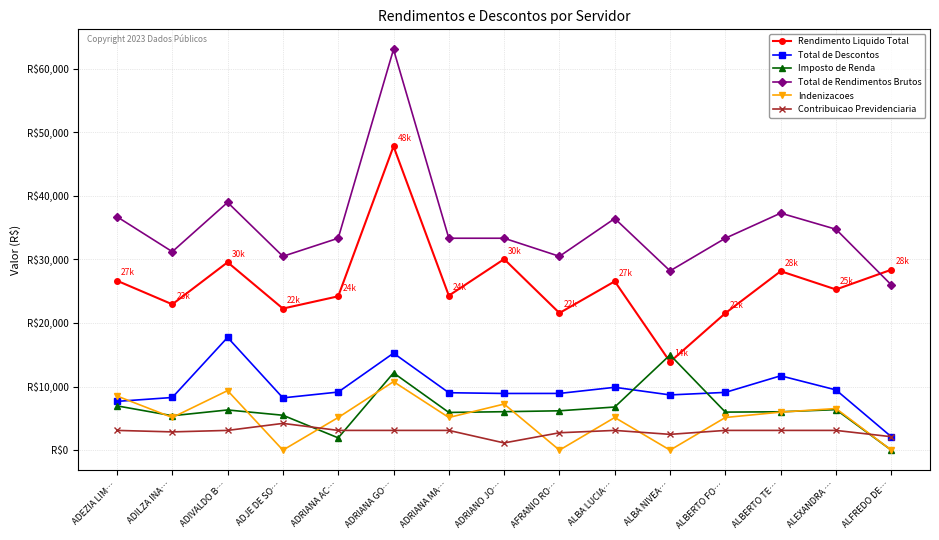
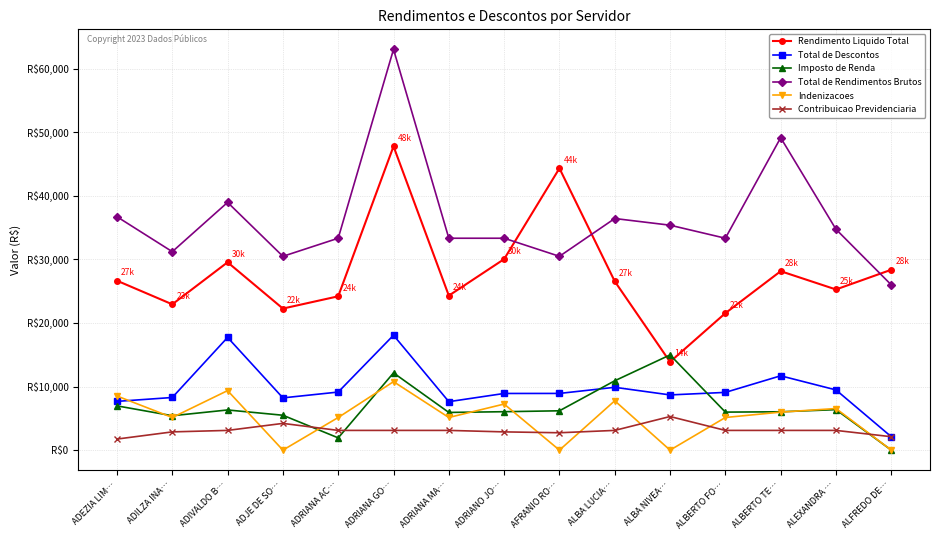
Contribuicao Previdenciaria, ADEZIA LIM…: R$3,000 -> R$2,000
Total de Descontos, ADRIANA GO…: R$15,000 -> R$18,000
Total de Descontos, ADRIANA MA…: R$9,000 -> R$8,000
Contribuicao Previdenciaria, ADRIANO JO…: R$1,000 -> R$3,000
Rendimento Liquido Total, AFRANIO RO…: 22k -> 44k
Imposto de Renda, ALBA LUCIA…: R$7,000 -> R$11,000
Indenizacoes, ALBA LUCIA…: R$5,000 -> R$8,000
Total de Rendimentos Brutos, ALBA NIVEA…: R$28,000 -> R$35,000
Contribuicao Previdenciaria, ALBA NIVEA…: R$2,000 -> R$5,000
Total de Rendimentos Brutos, ALBERTO TE…: R$37,000 -> R$49,000
